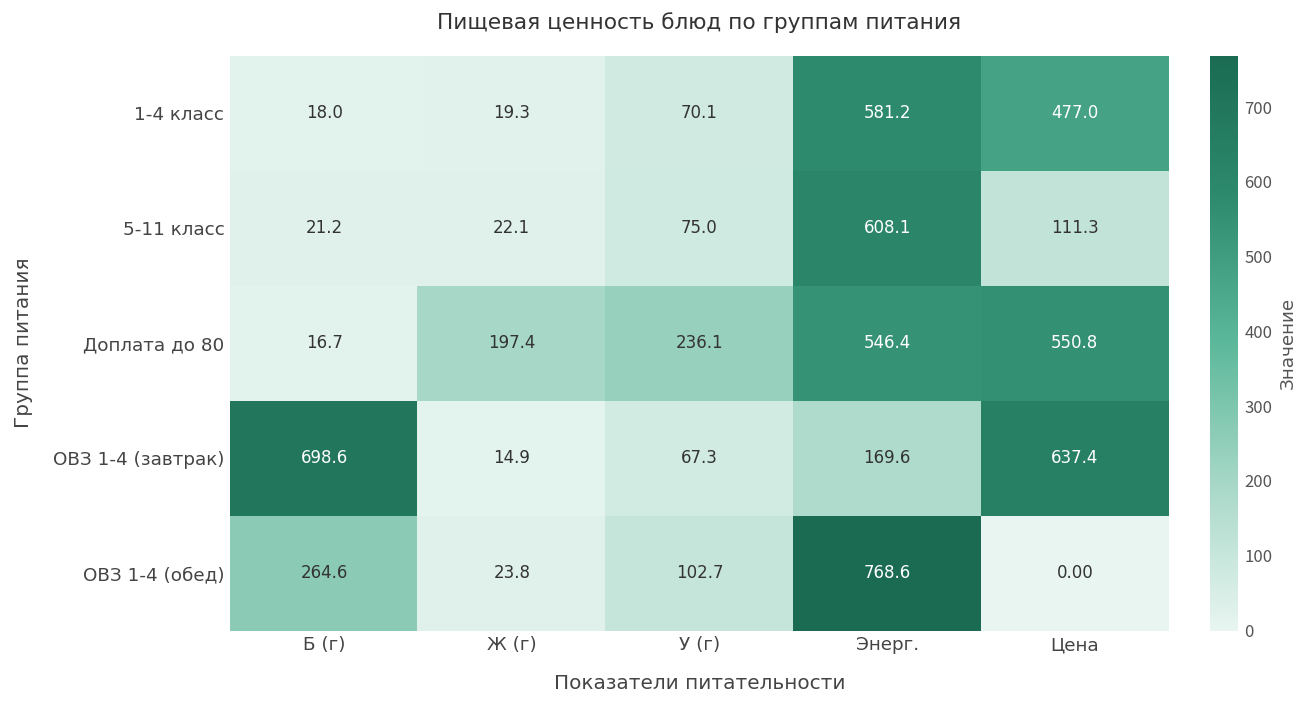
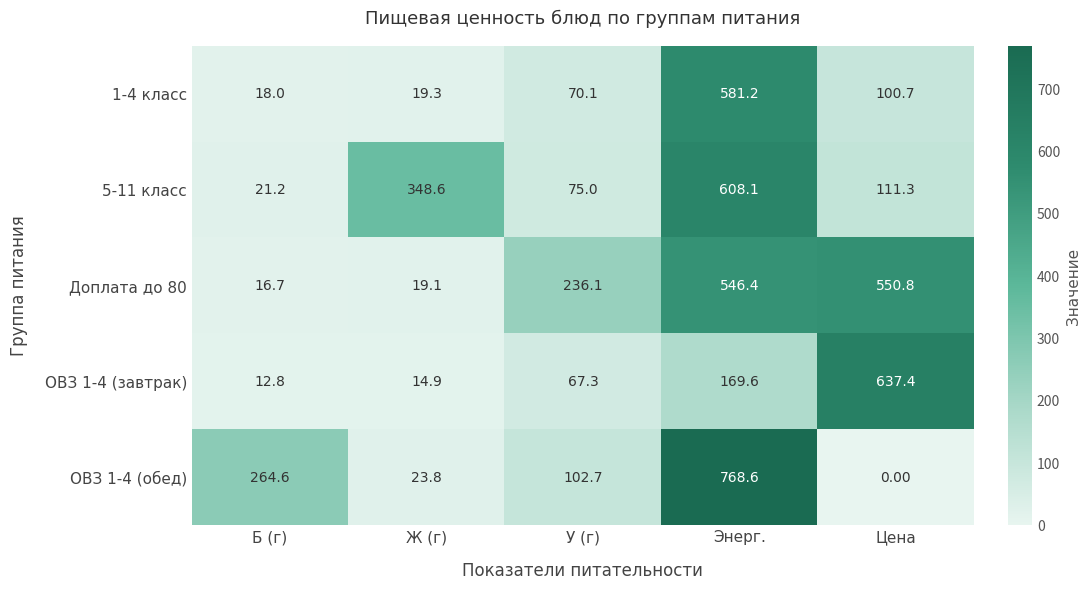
1-4 класс, Цена: 477.0 -> 100.7
5-11 класс, Ж (г): 22.1 -> 348.6
Доплата до 80, Ж (г): 197.4 -> 19.1
ОВЗ 1-4 (завтрак), Б (г): 698.6 -> 12.8
